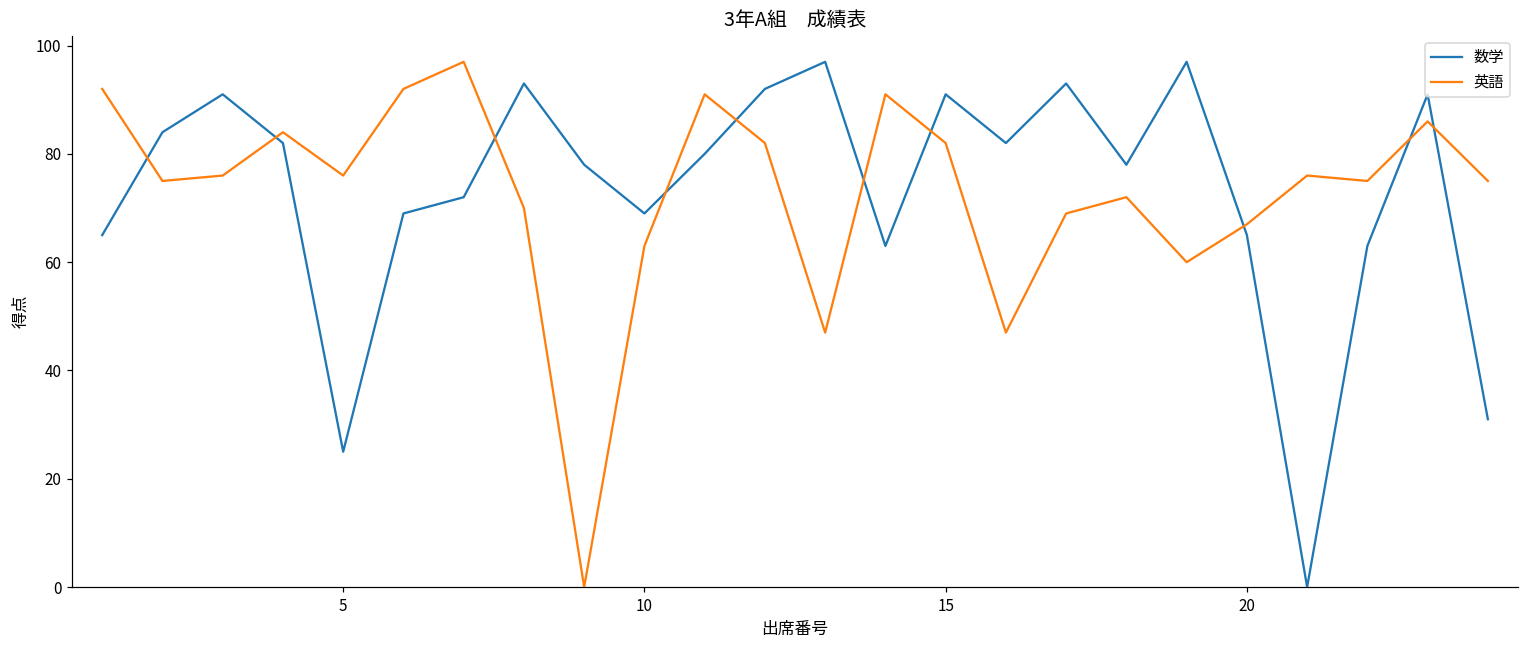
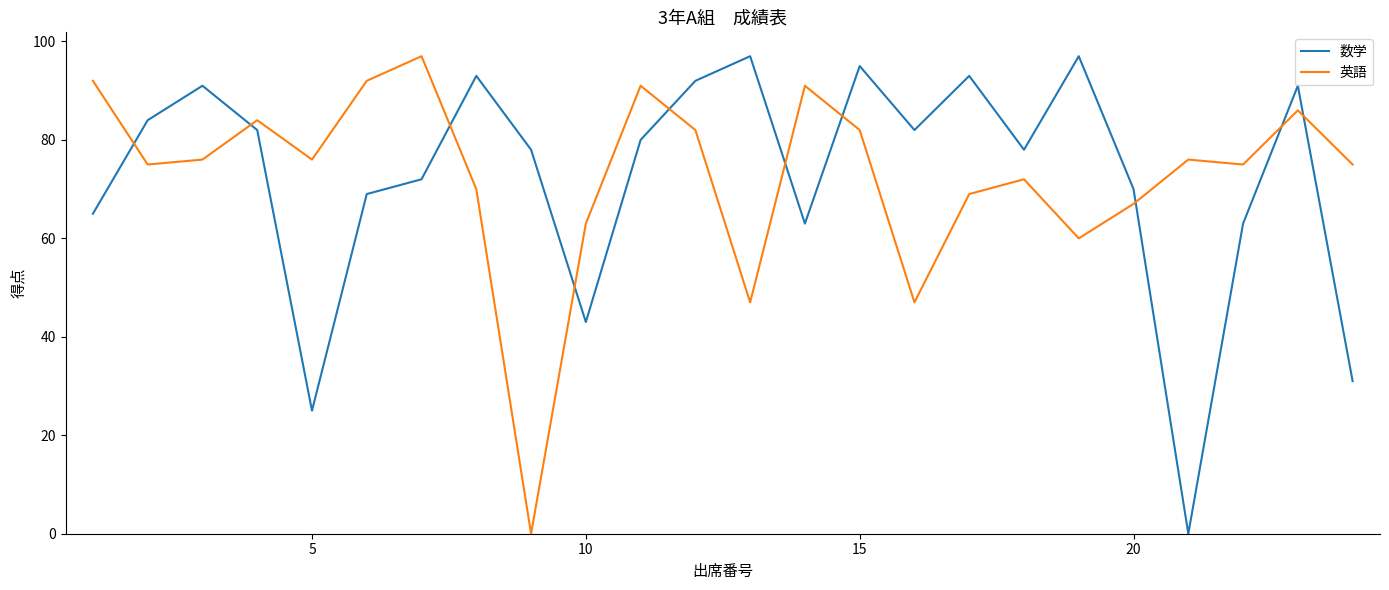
数学, 10: 69 -> 43
数学, 15: 91 -> 95
数学, 20: 65 -> 70
